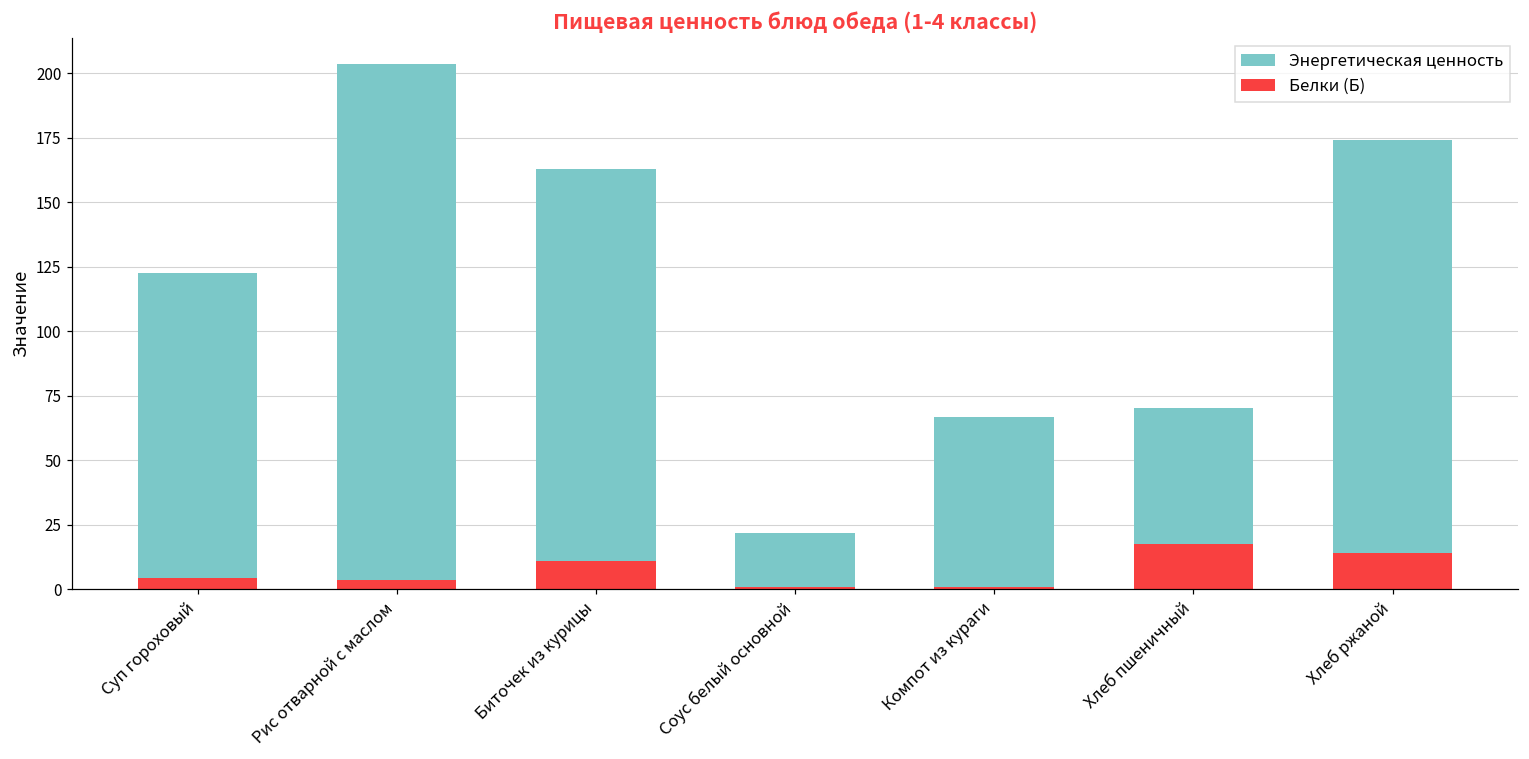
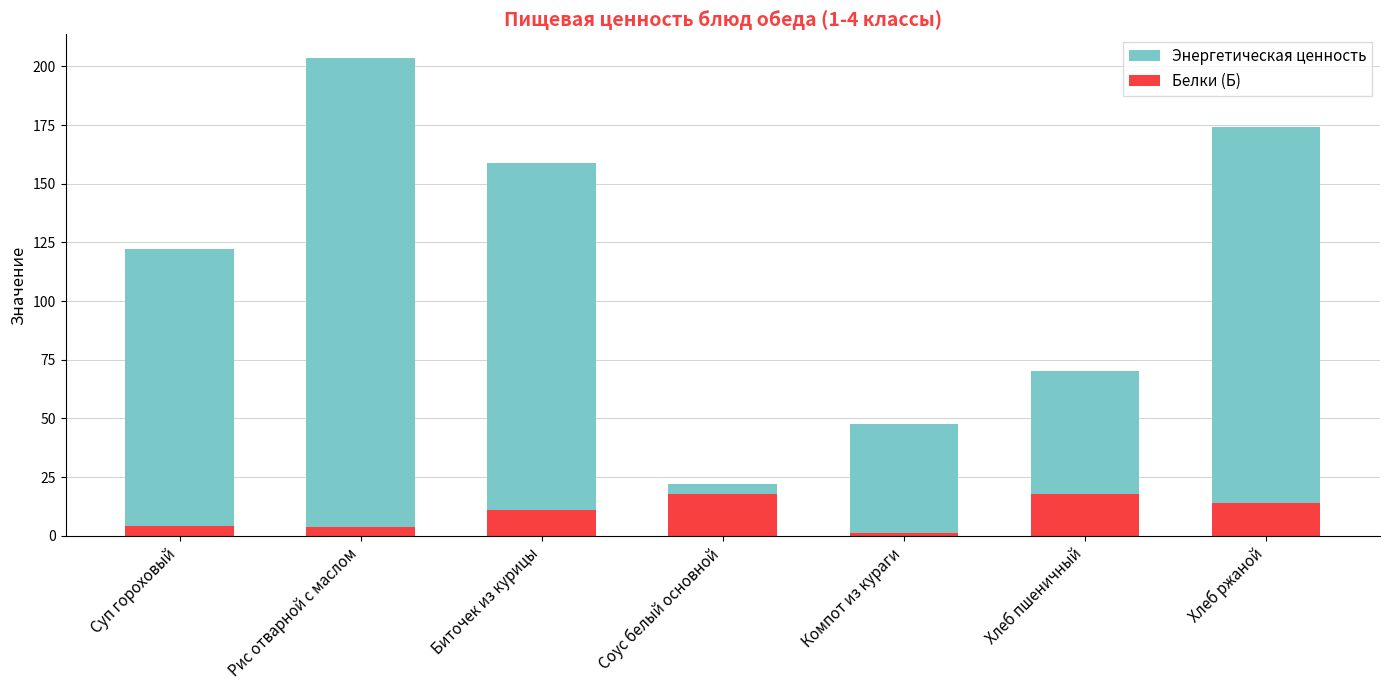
Энергетическая ценность, Биточек из курицы: 163 -> 159
Белки (Б), Соус белый основной: 1 -> 18
Энергетическая ценность, Компот из кураги: 67 -> 48
